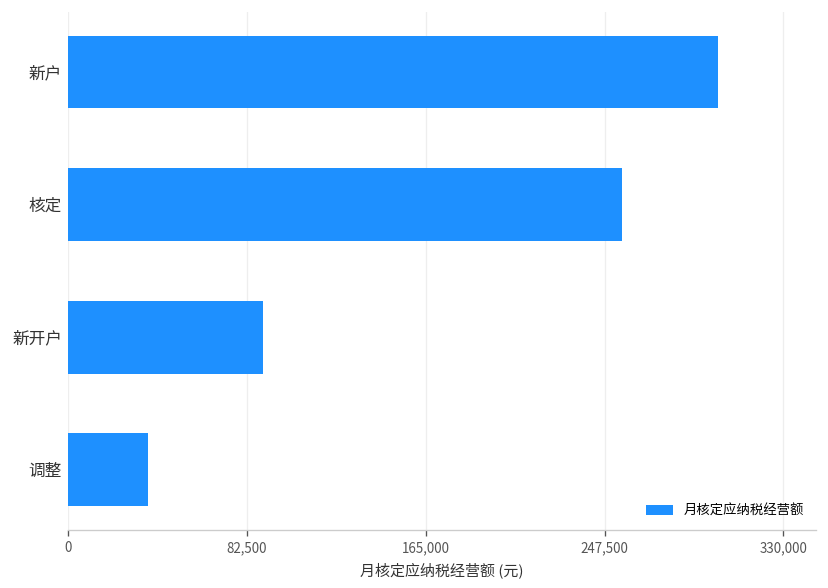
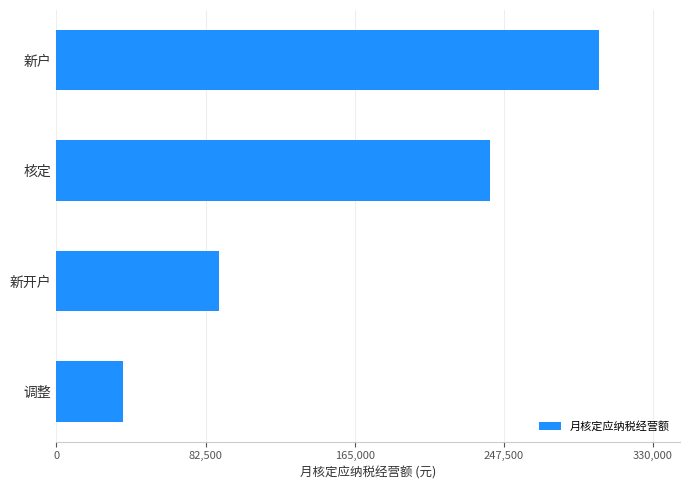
核定: 256,000 -> 240,000
